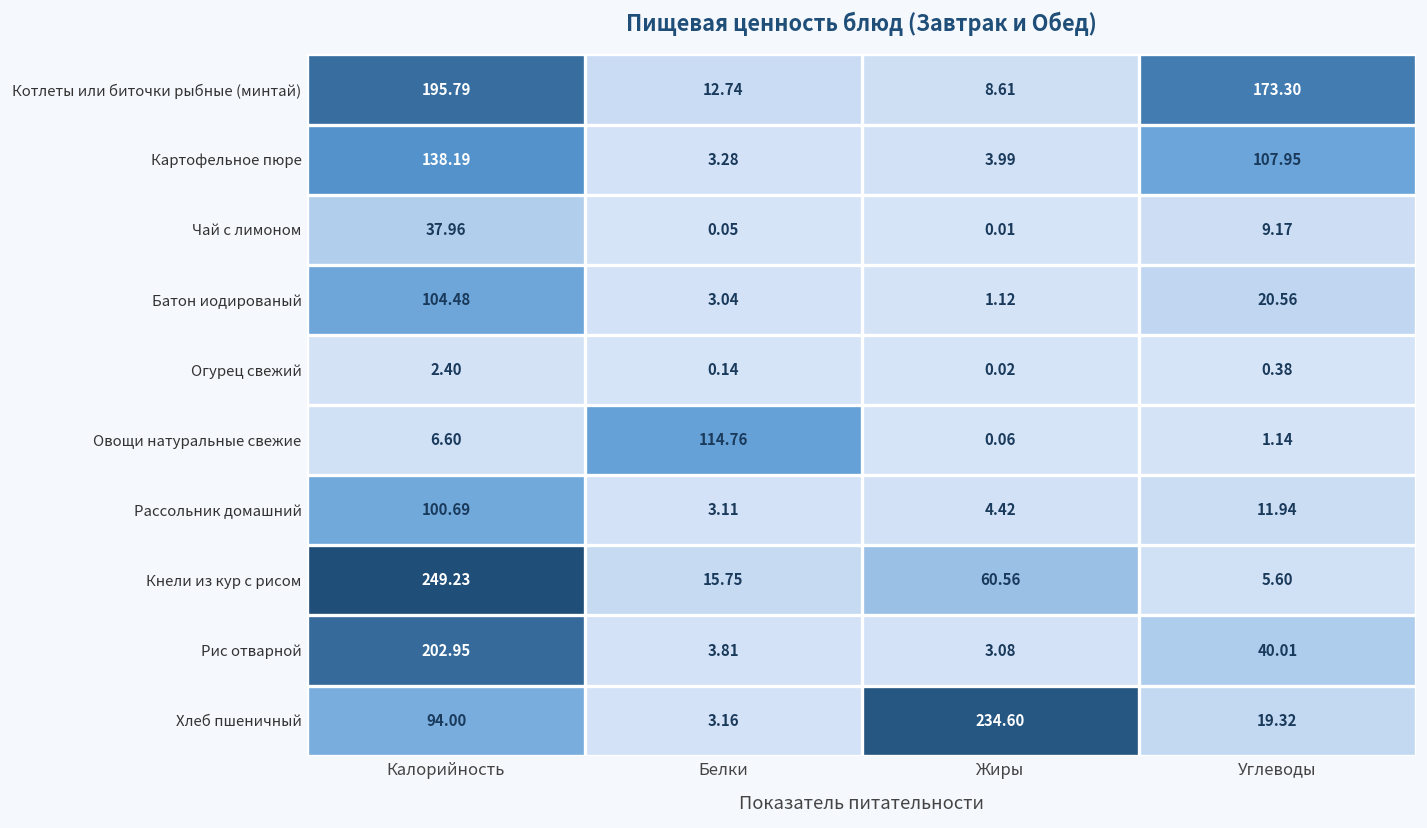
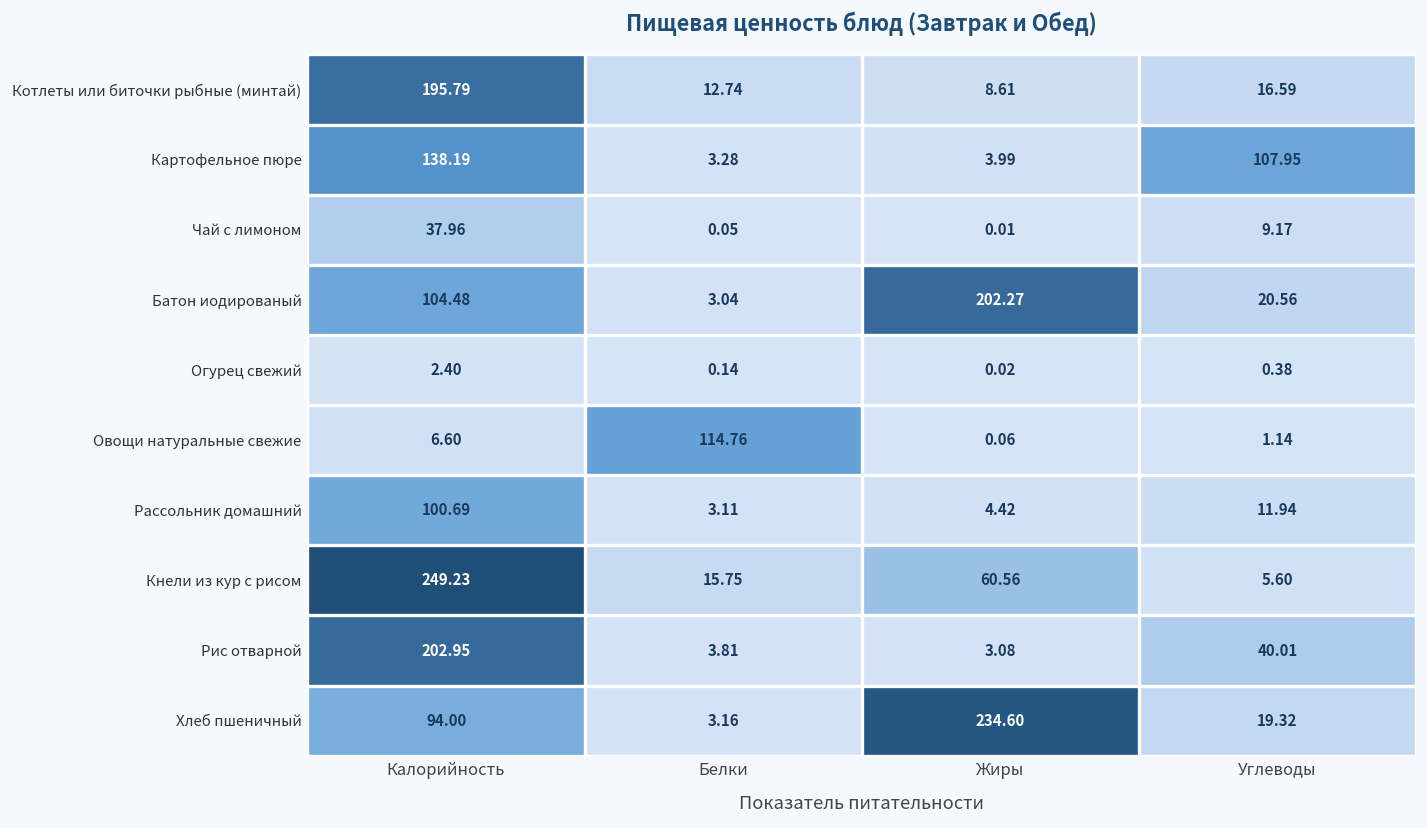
Котлеты или биточки рыбные (минтай), Углеводы: 173.30 -> 16.59
Батон иодированый, Жиры: 1.12 -> 202.27
